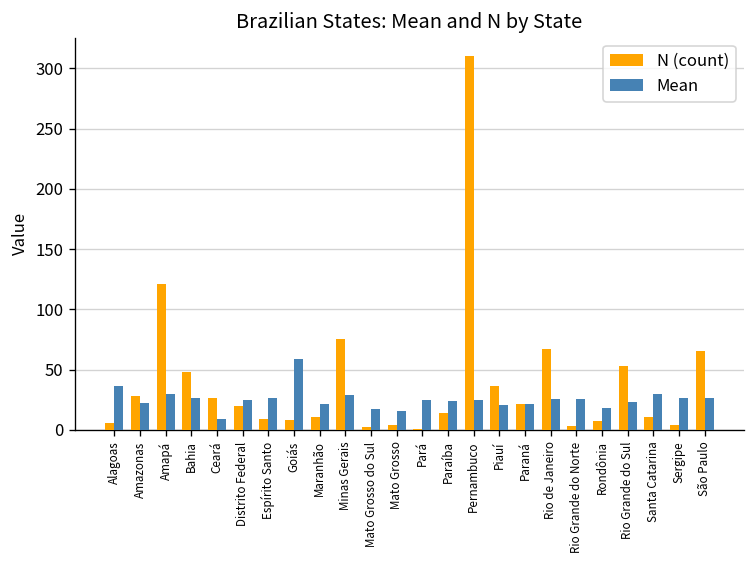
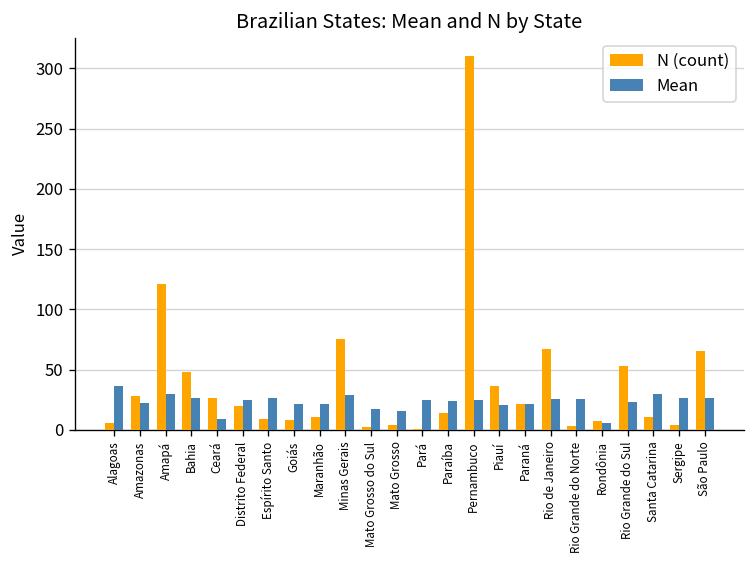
Mean, Goiás: 58 -> 21
Mean, Rondônia: 18 -> 6
